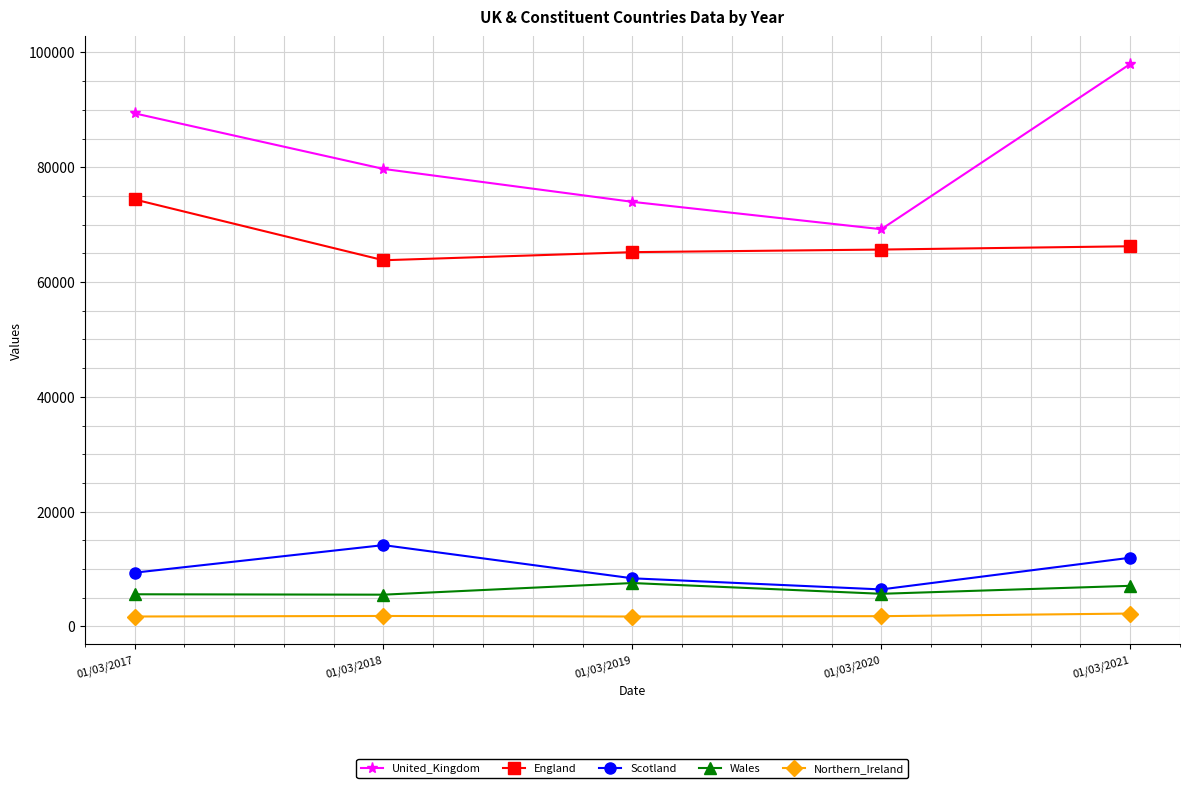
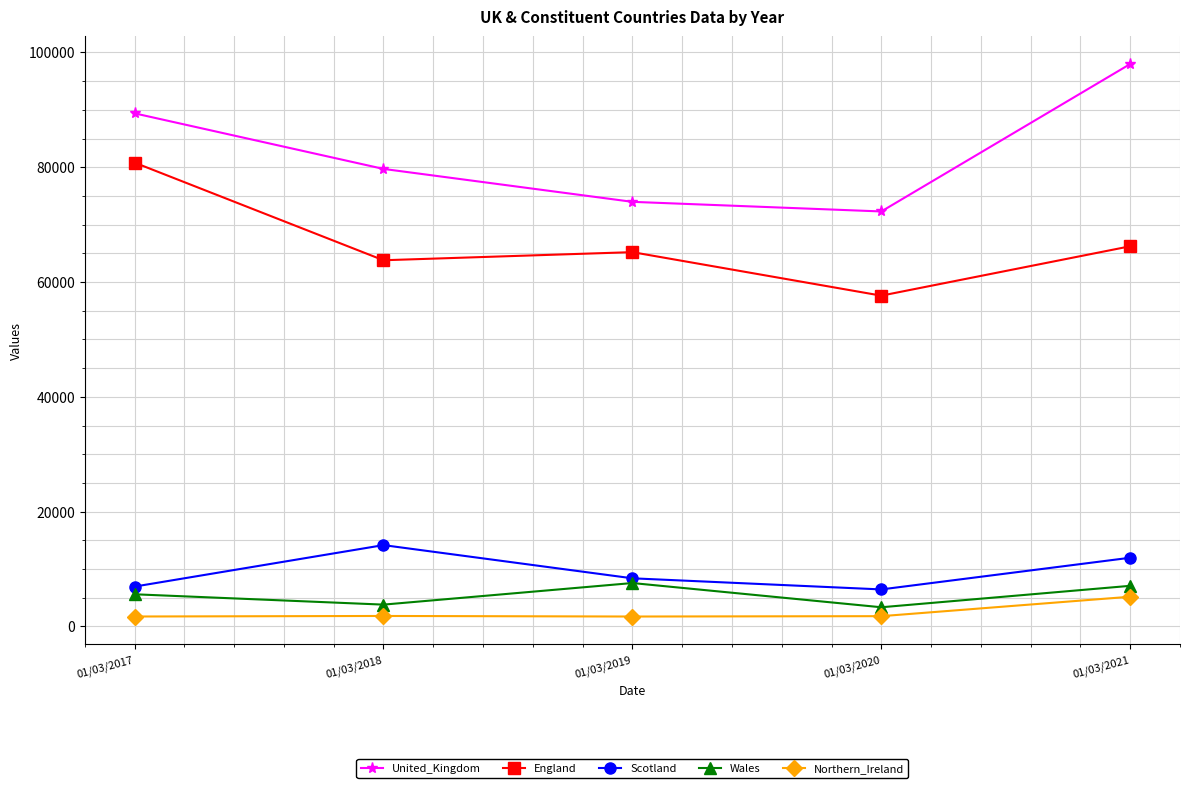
England, 01/03/2017: 74000 -> 81000
Scotland, 01/03/2017: 9000 -> 7000
Wales, 01/03/2018: 6000 -> 4000
United_Kingdom, 01/03/2020: 69000 -> 72000
England, 01/03/2020: 66000 -> 58000
Wales, 01/03/2020: 6000 -> 3000
Northern_Ireland, 01/03/2021: 2000 -> 5000
